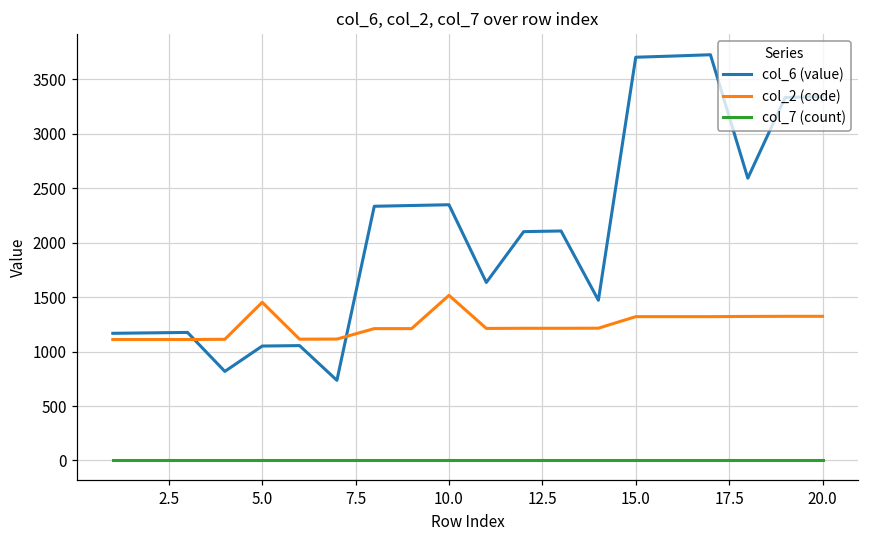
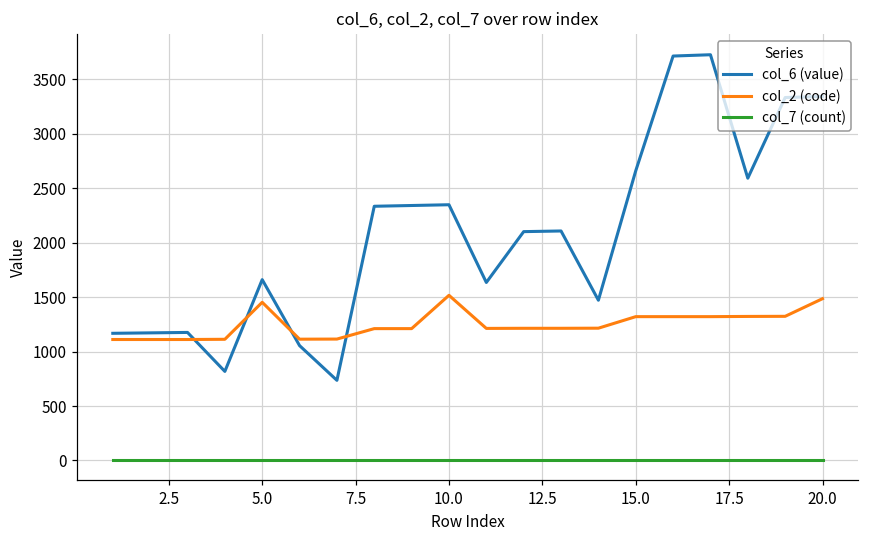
col_6 (value), 5.0: 1100 -> 1700
col_6 (value), 15.0: 3700 -> 2700
col_2 (code), 20.0: 1300 -> 1500
